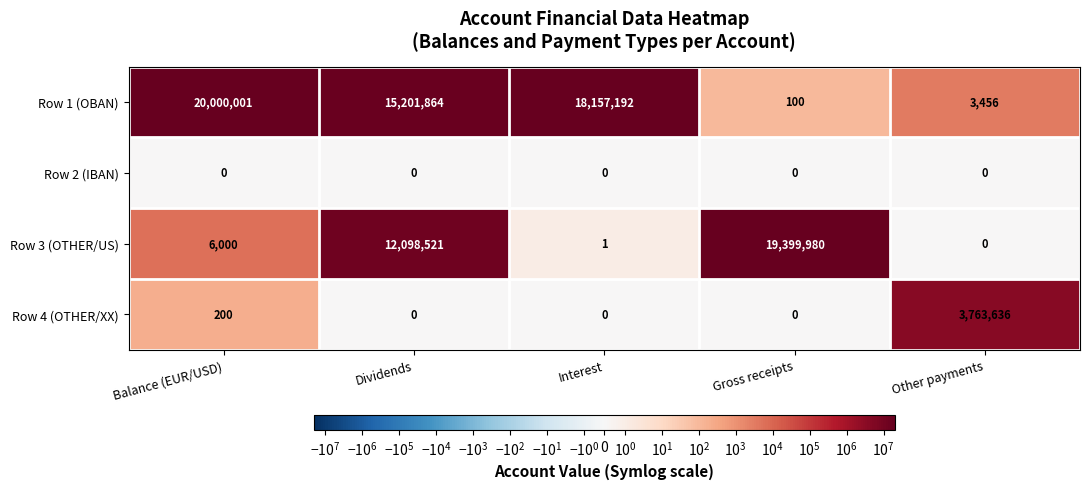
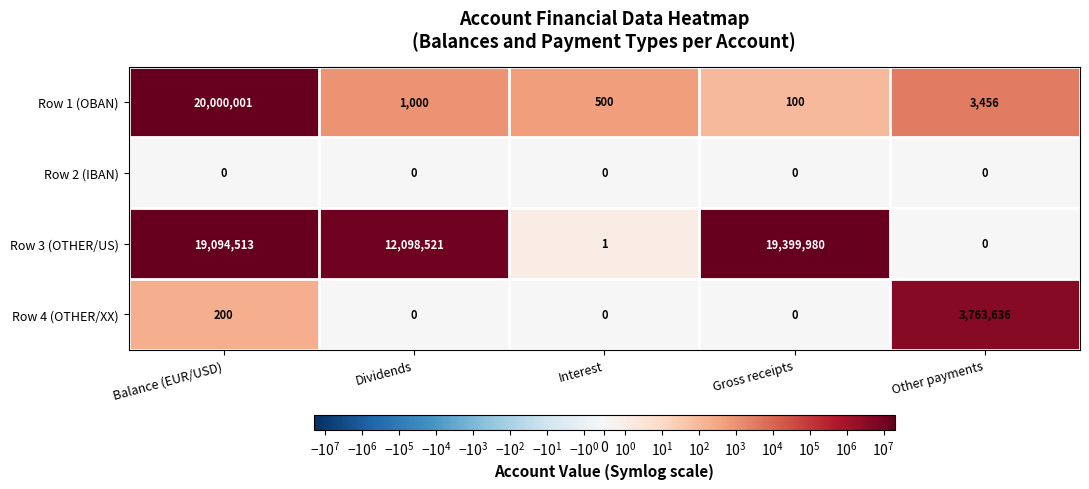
Row 1 (OBAN), Dividends: 15,201,864 -> 1,000
Row 1 (OBAN), Interest: 18,157,192 -> 500
Row 3 (OTHER/US), Balance (EUR/USD): 6,000 -> 19,094,513
